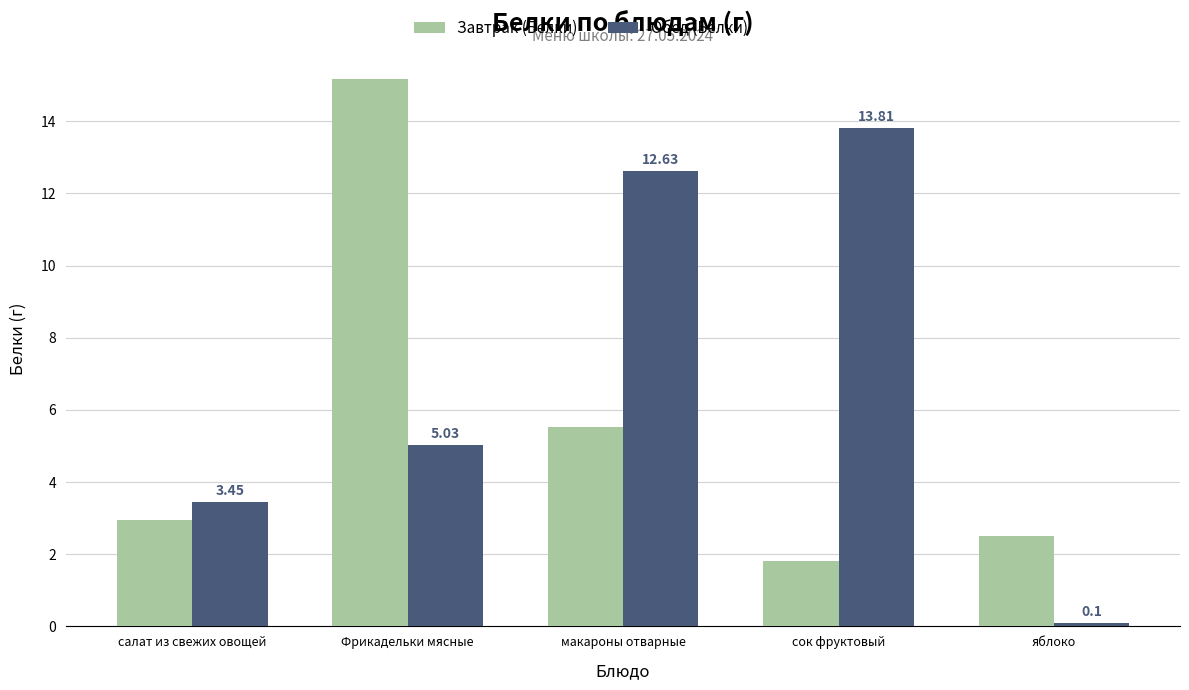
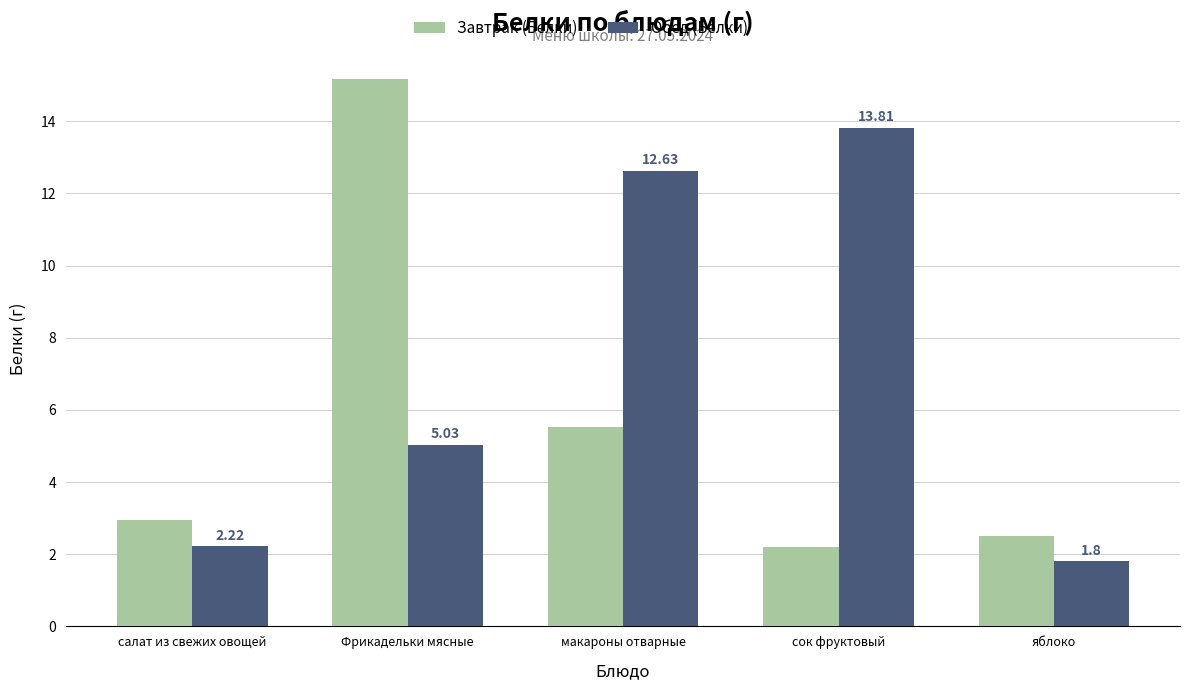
Обед (Белки), салат из свежих овощей: 3.45 -> 2.22
Завтрак (Белки), сок фруктовый: 1.8 -> 2.2
Обед (Белки), яблоко: 0.1 -> 1.8
